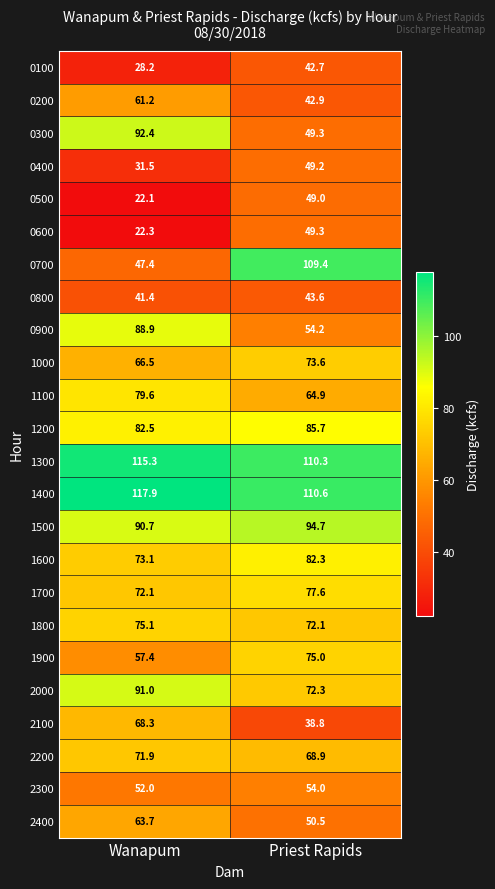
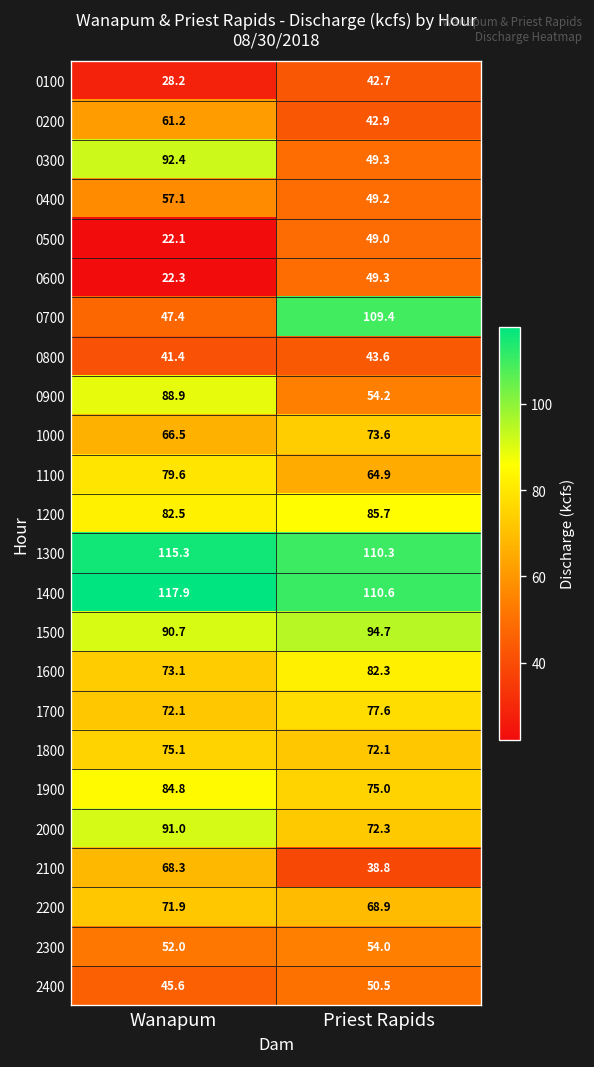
0400, Wanapum: 31.5 -> 57.1
1900, Wanapum: 57.4 -> 84.8
2400, Wanapum: 63.7 -> 45.6
